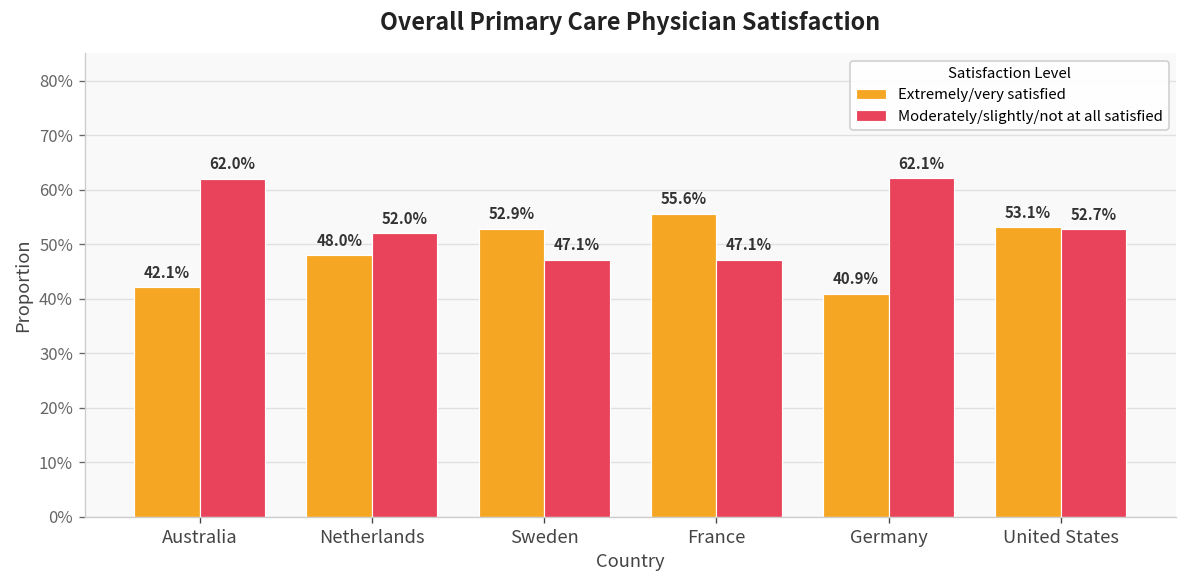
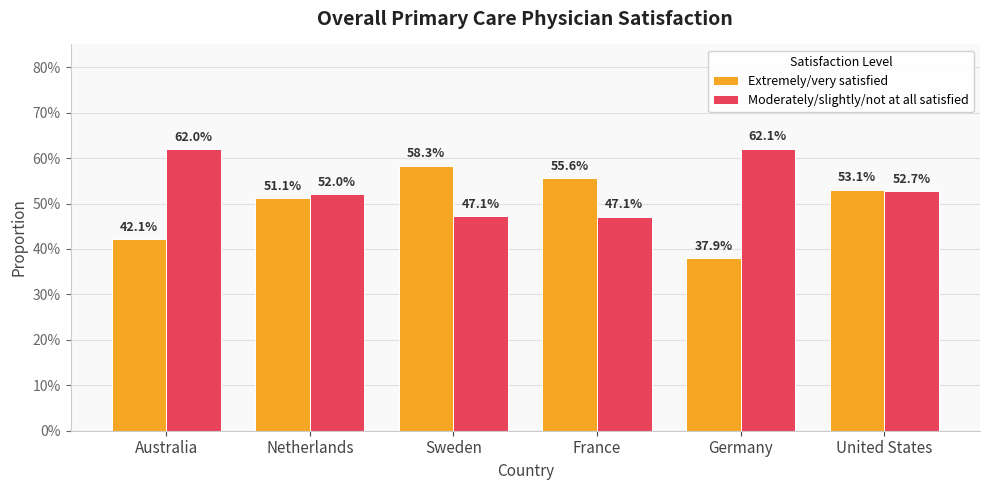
Extremely/very satisfied, Netherlands: 48.0% -> 51.1%
Extremely/very satisfied, Sweden: 52.9% -> 58.3%
Extremely/very satisfied, Germany: 40.9% -> 37.9%
